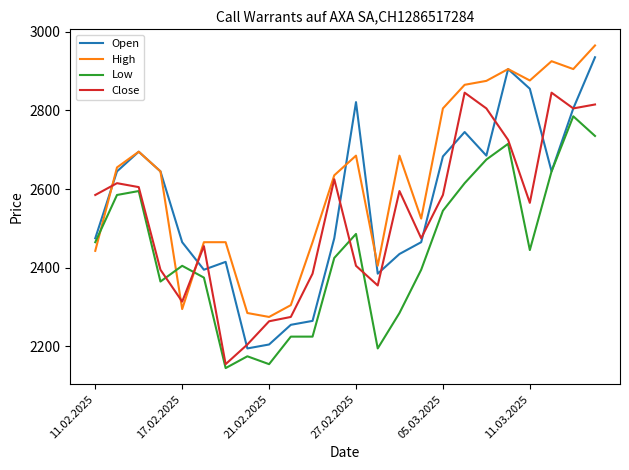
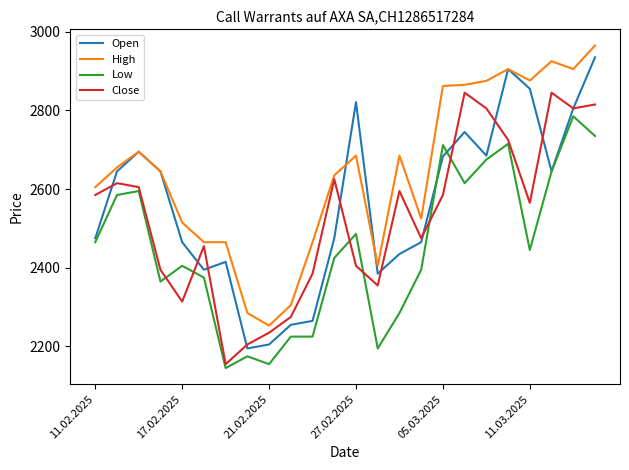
High, 11.02.2025: 2440 -> 2610
High, 17.02.2025: 2300 -> 2520
High, 21.02.2025: 2280 -> 2250
Close, 21.02.2025: 2260 -> 2240
High, 05.03.2025: 2810 -> 2860
Low, 05.03.2025: 2550 -> 2710
